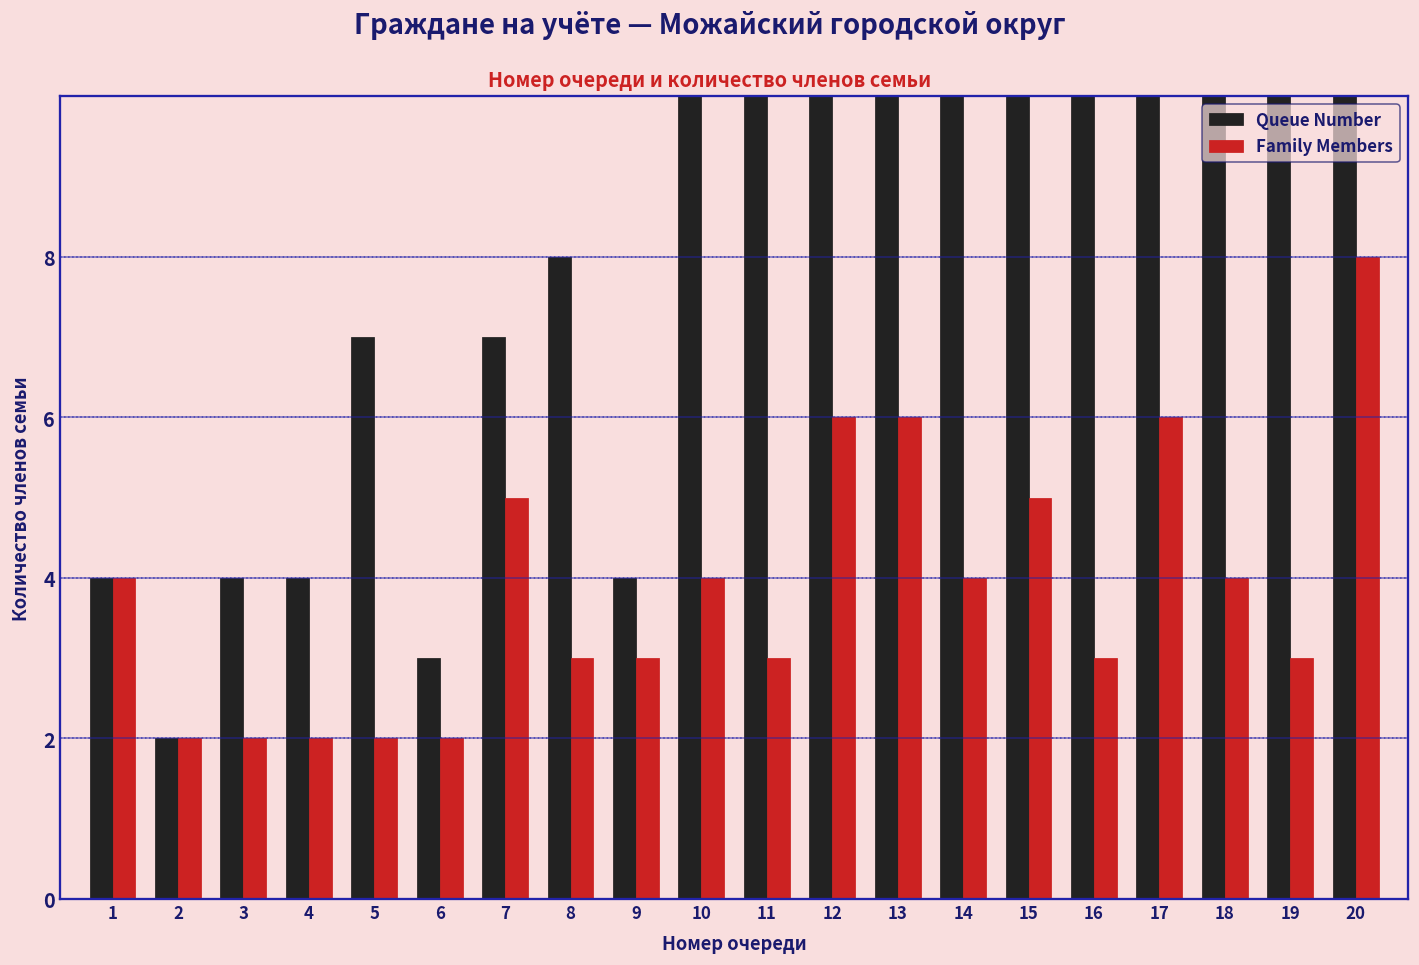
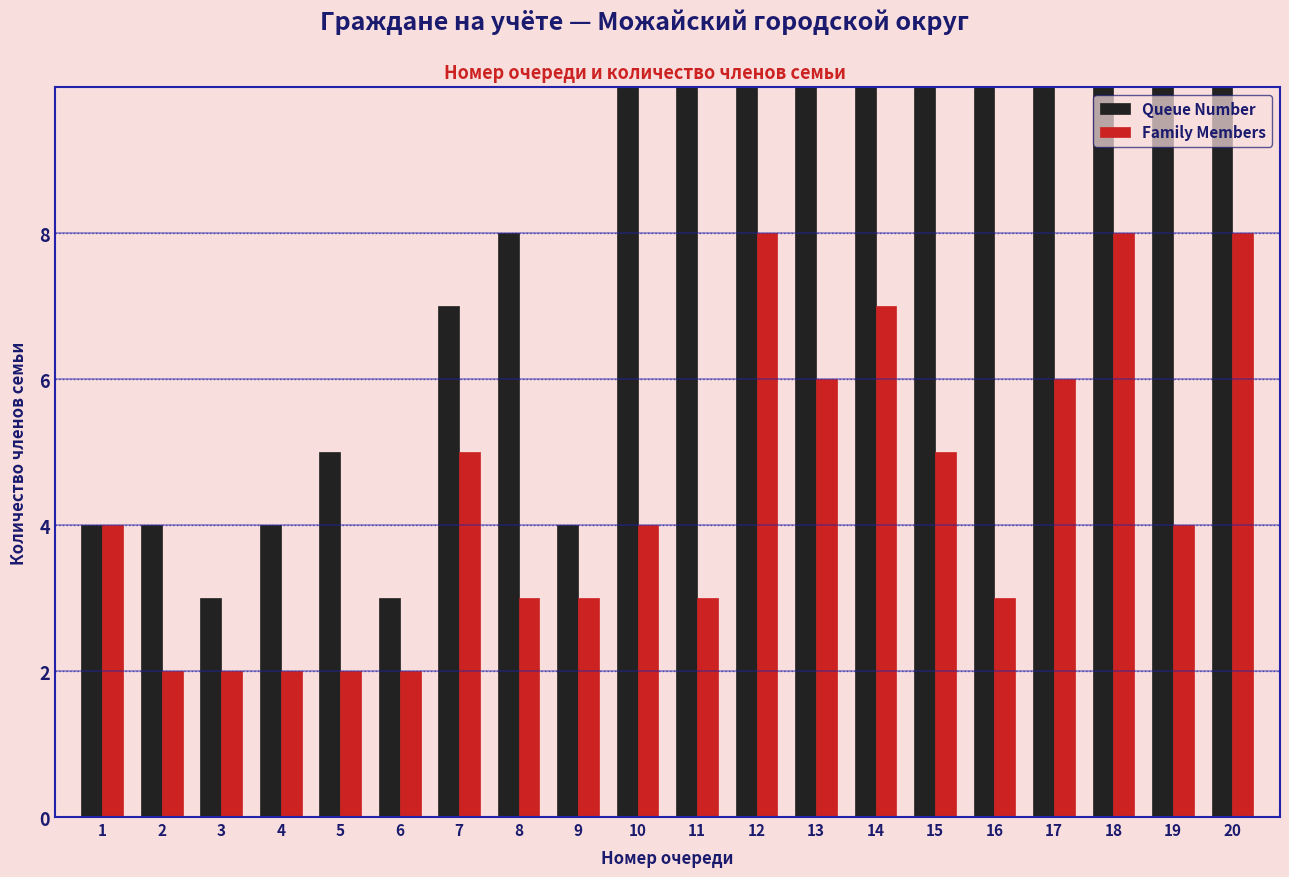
Queue Number, 2: 2 -> 4
Queue Number, 3: 4 -> 3
Queue Number, 5: 7 -> 5
Family Members, 12: 6 -> 8
Family Members, 14: 4 -> 7
Family Members, 18: 4 -> 8
Family Members, 19: 3 -> 4
